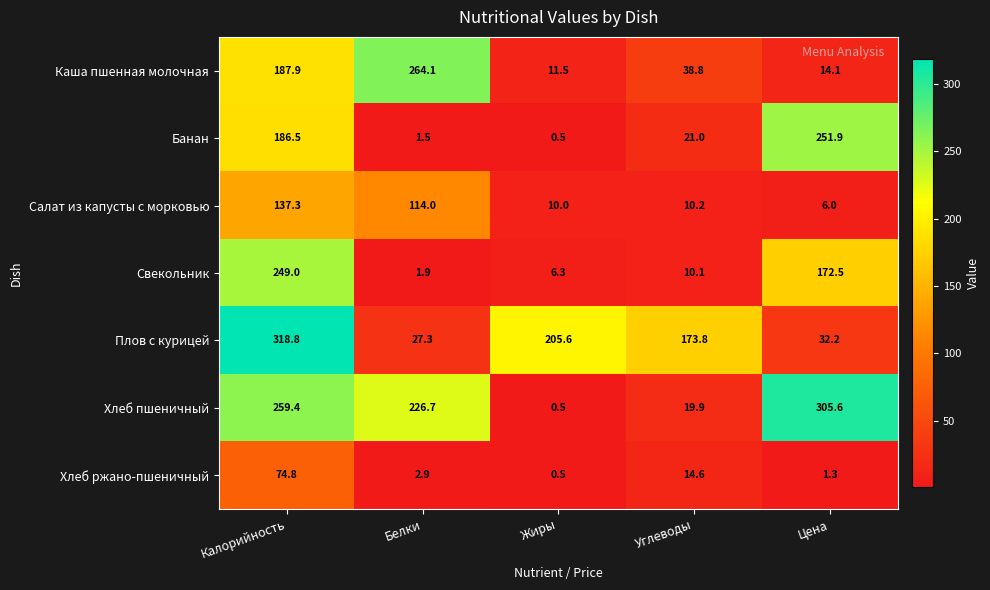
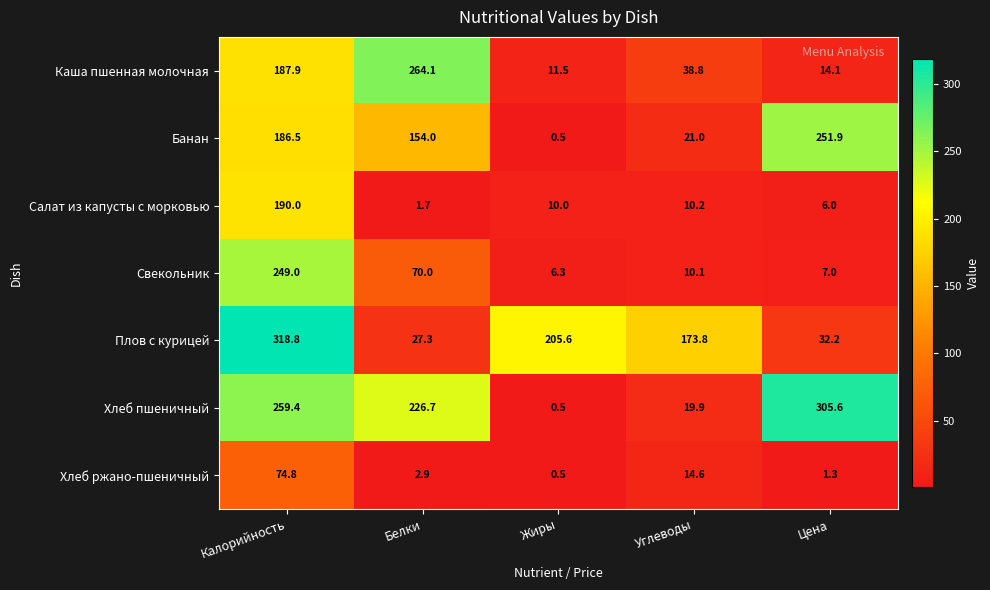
Банан, Белки: 1.5 -> 154.0
Салат из капусты с морковью, Калорийность: 137.3 -> 190.0
Салат из капусты с морковью, Белки: 114.0 -> 1.7
Свекольник, Белки: 1.9 -> 70.0
Свекольник, Цена: 172.5 -> 7.0
